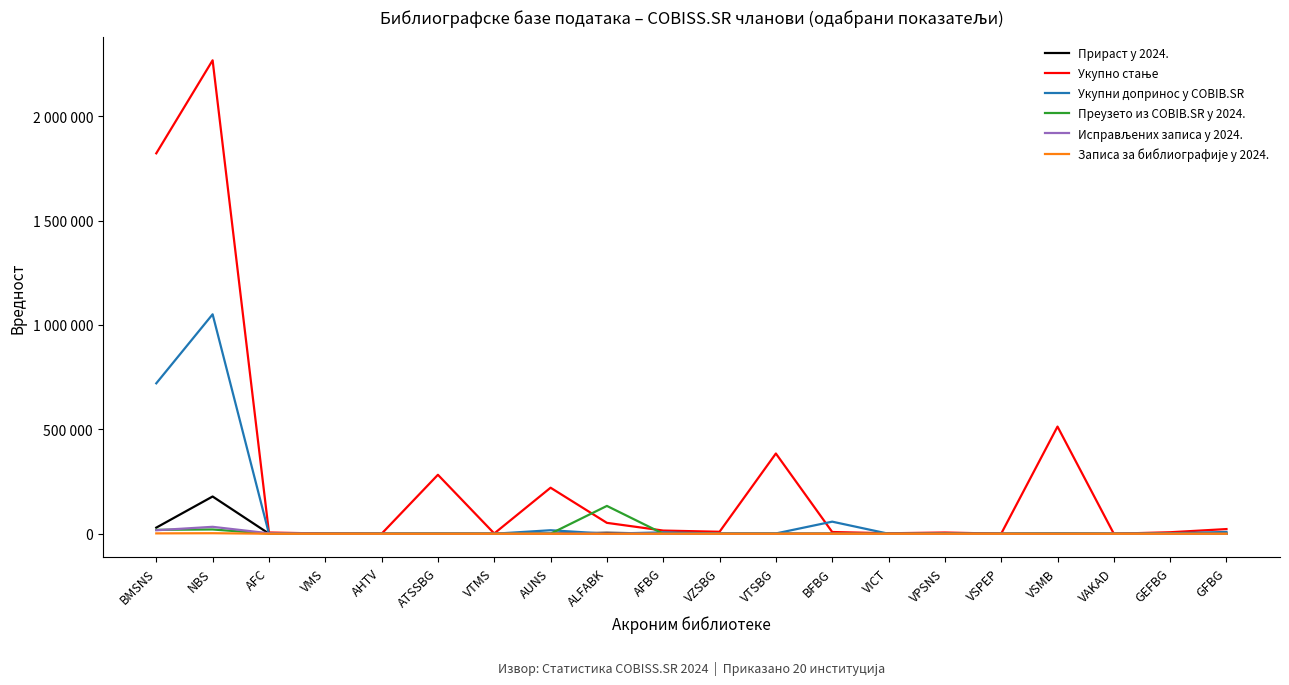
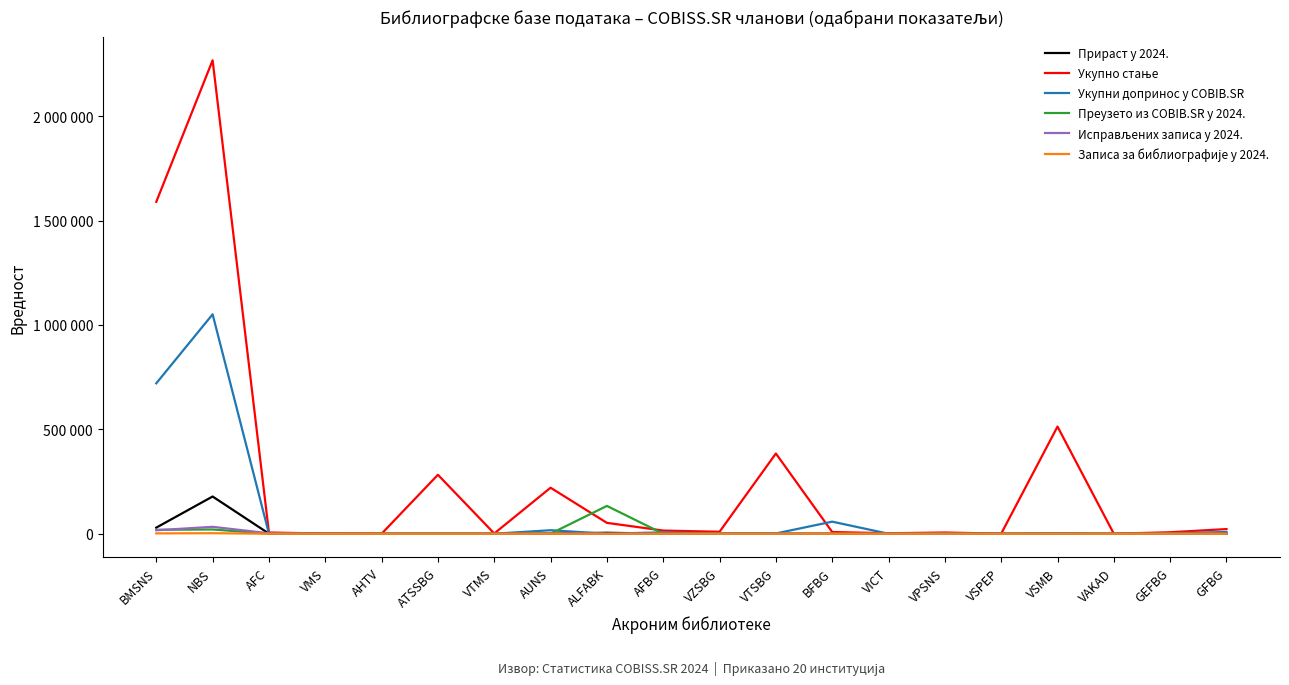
Укупно стање, BMSNS: 1820000 -> 1590000
